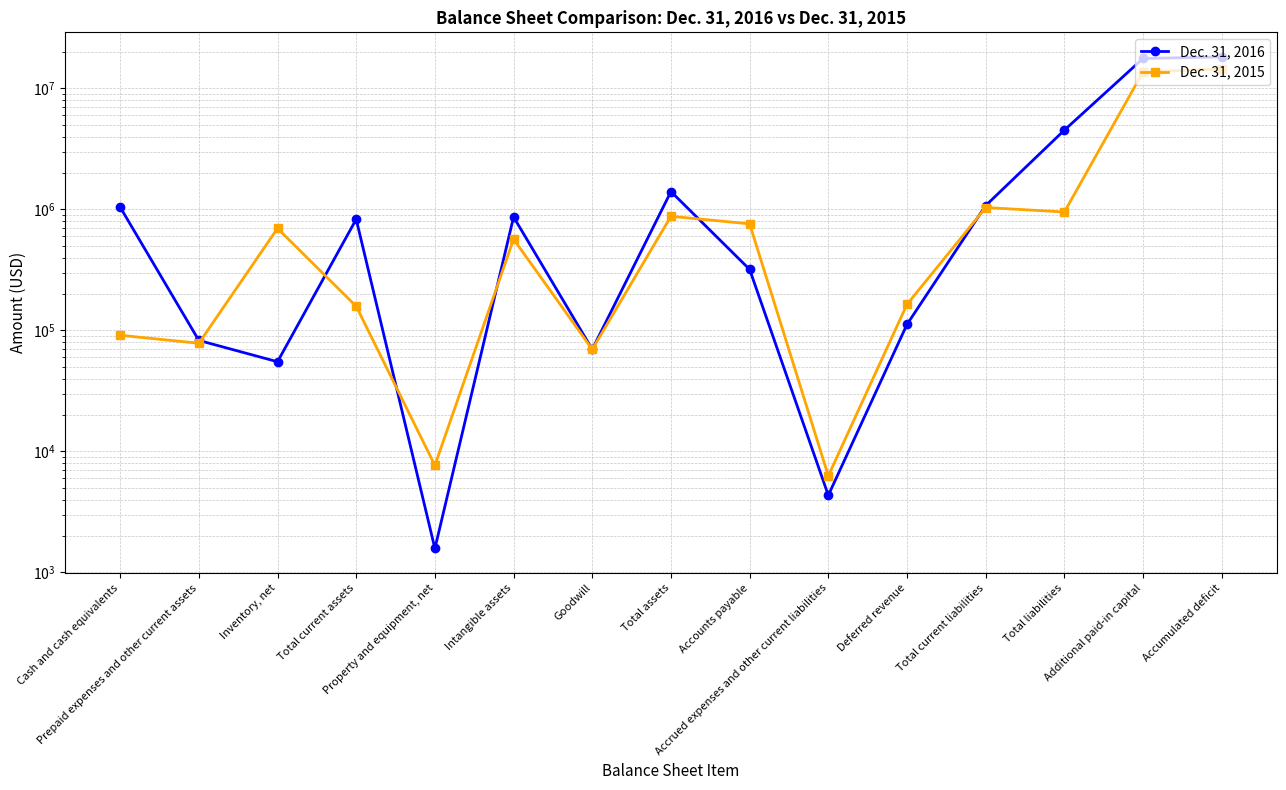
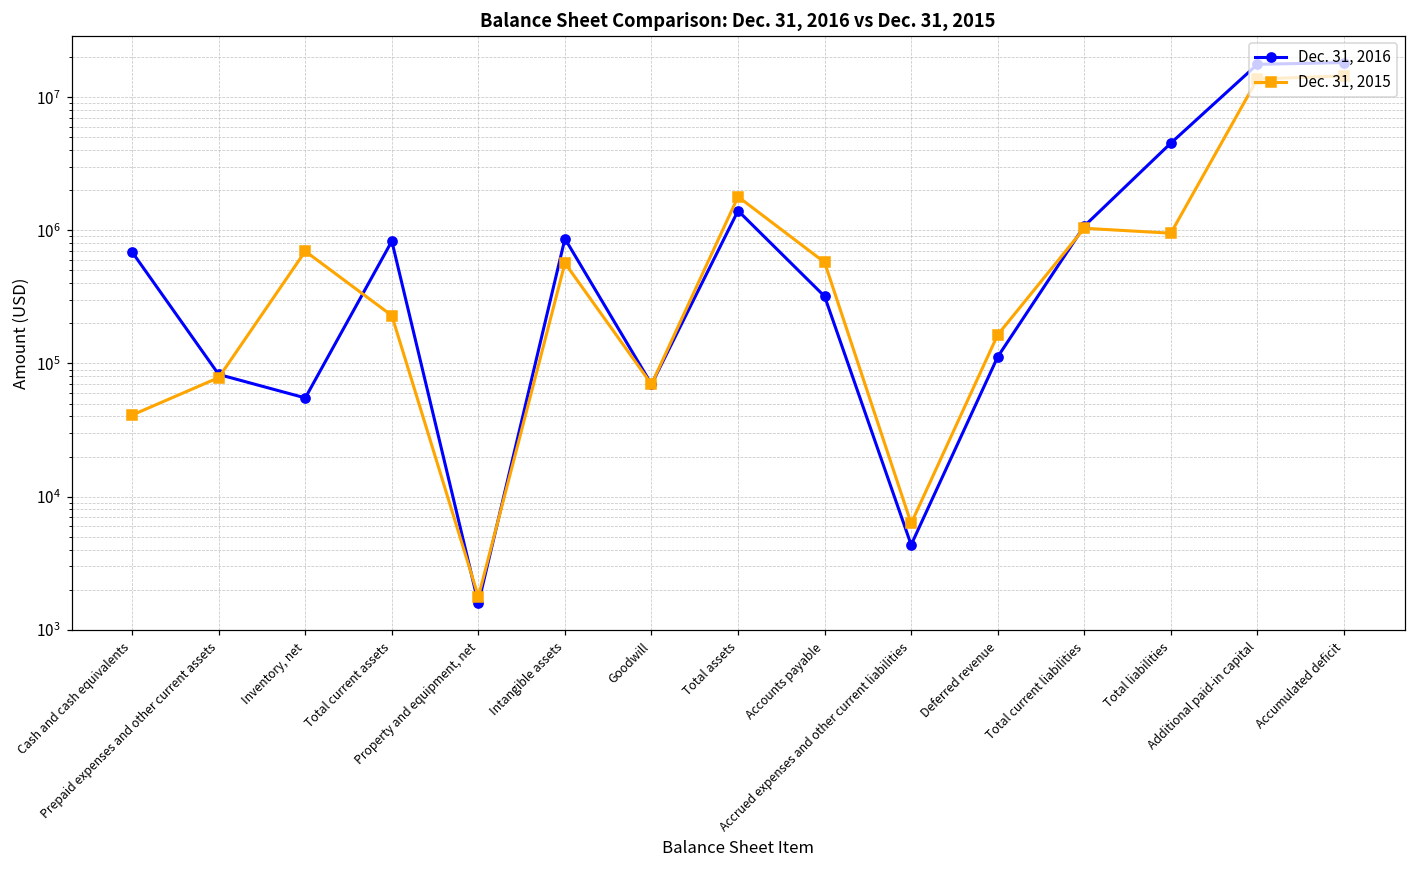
Dec. 31, 2016, Cash and cash equivalents: 1000000 -> 700000
Dec. 31, 2015, Cash and cash equivalents: 90000 -> 41000
Dec. 31, 2015, Total current assets: 160000 -> 230000
Dec. 31, 2015, Property and equipment, net: 8000 -> 1800
Dec. 31, 2015, Total assets: 900000 -> 1800000
Dec. 31, 2015, Accounts payable: 800000 -> 600000
